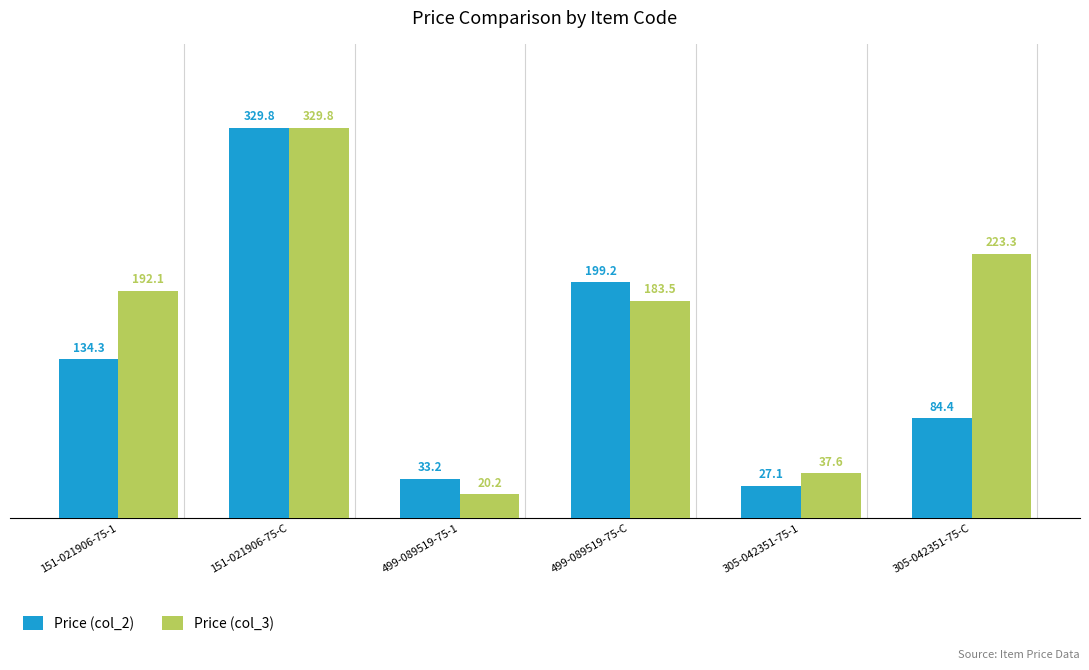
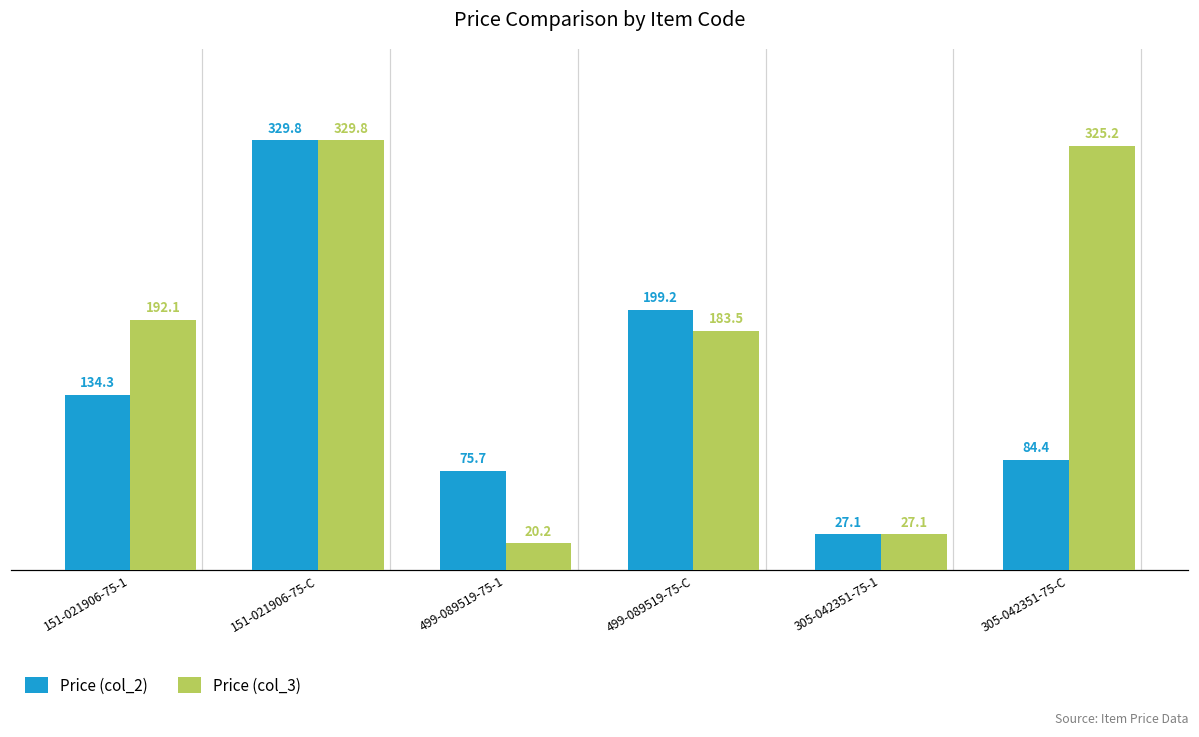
Price (col_2), 499-089519-75-1: 33.2 -> 75.7
Price (col_3), 305-042351-75-1: 37.6 -> 27.1
Price (col_3), 305-042351-75-C: 223.3 -> 325.2
